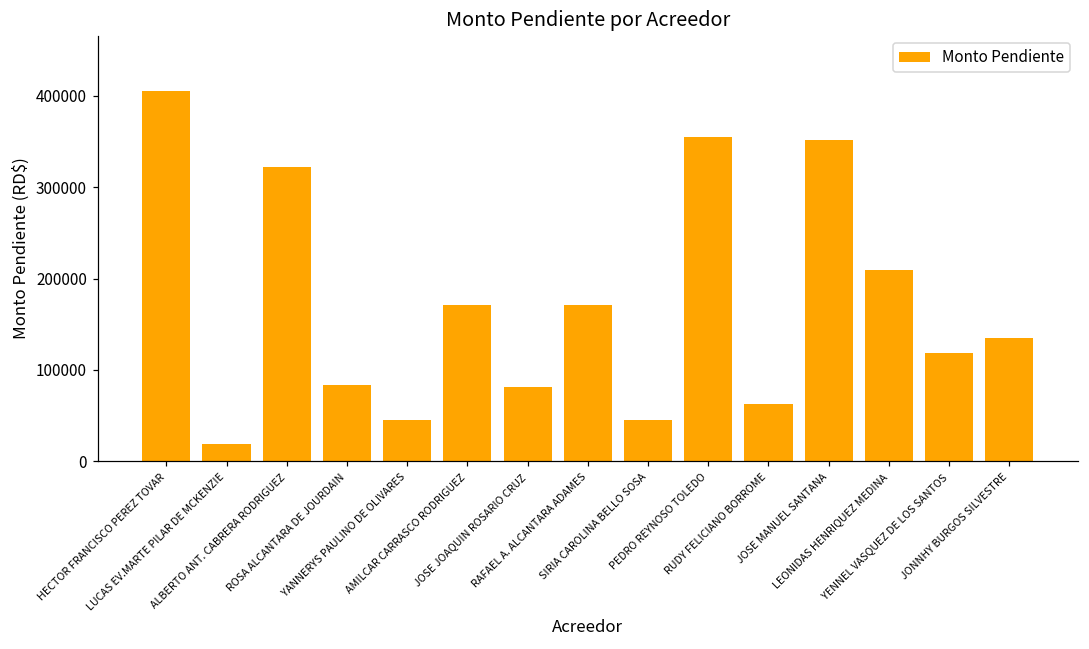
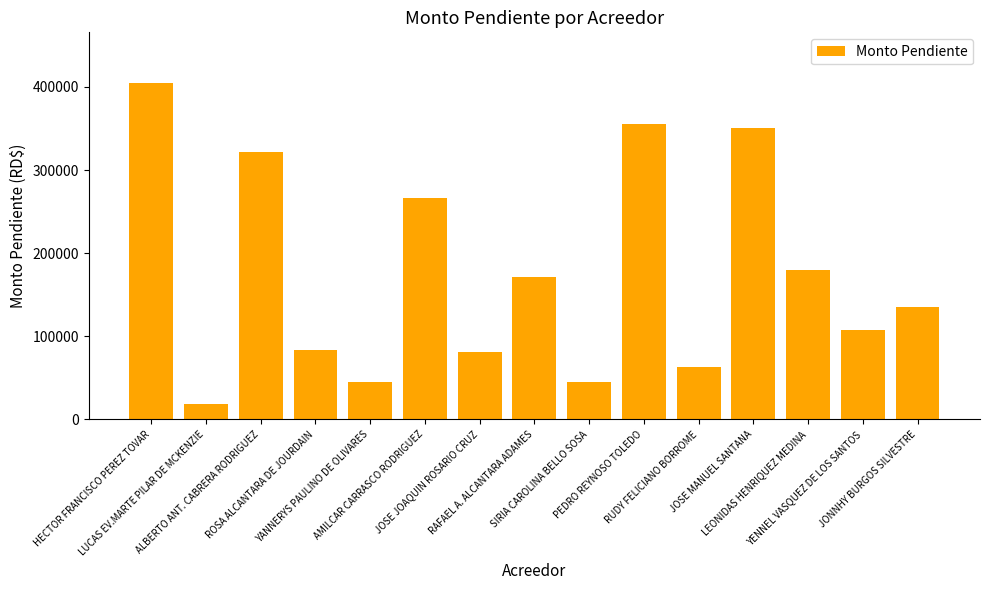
AMILCAR CARRASCO RODRIGUEZ: 170000 -> 270000
LEONIDAS HENRIQUEZ MEDINA: 210000 -> 180000
YENNEL VASQUEZ DE LOS SANTOS: 120000 -> 110000
